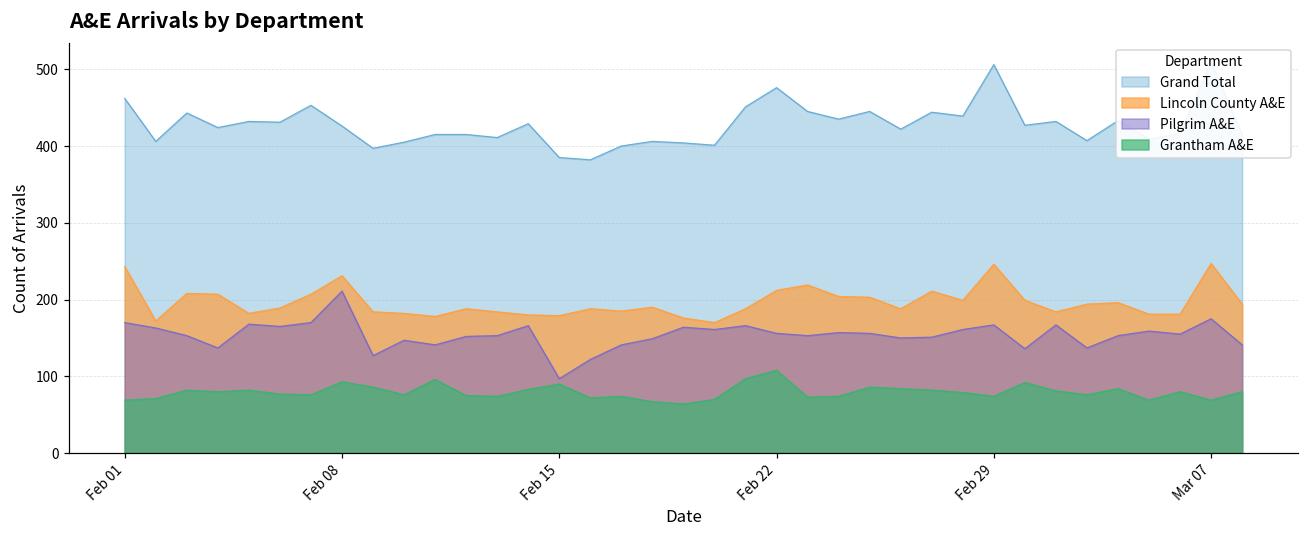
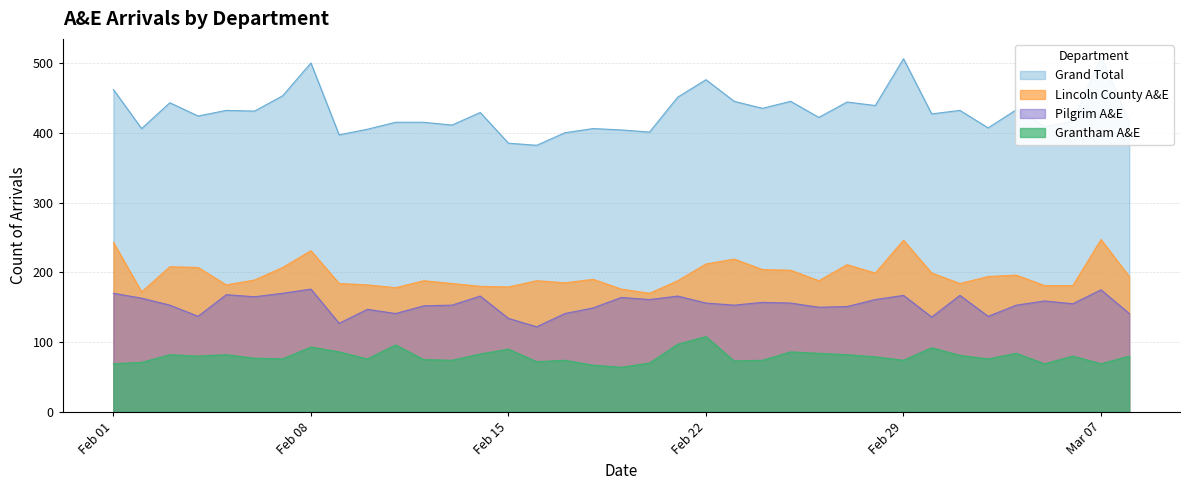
Grand Total, Feb 08: 430 -> 500
Pilgrim A&E, Feb 08: 210 -> 180
Pilgrim A&E, Feb 15: 100 -> 130
